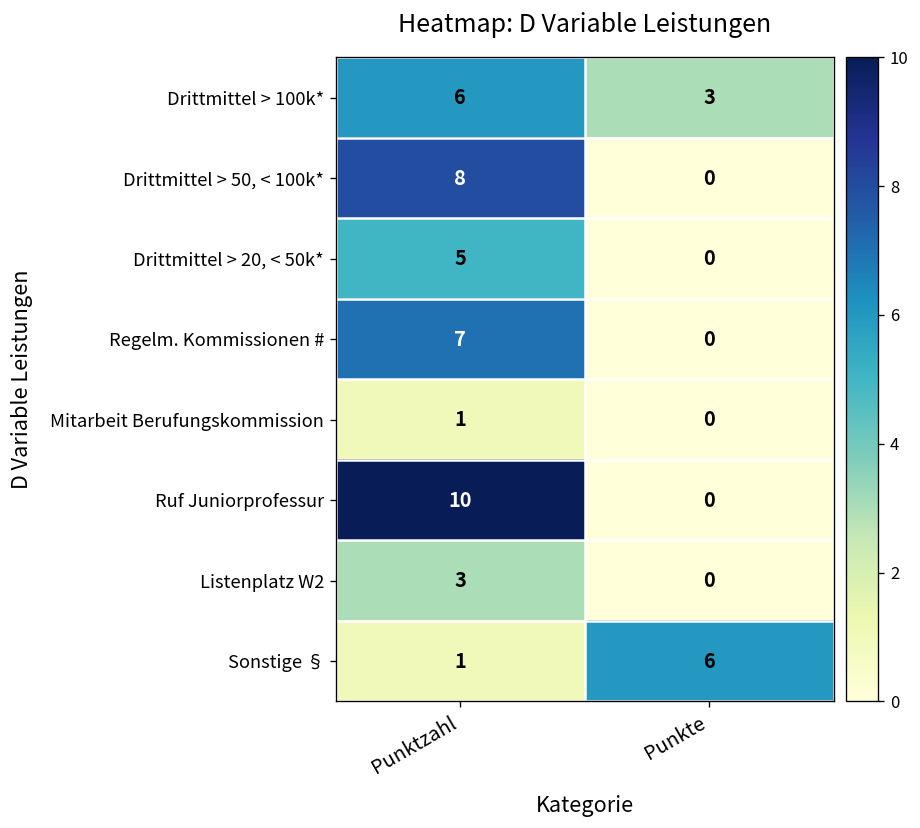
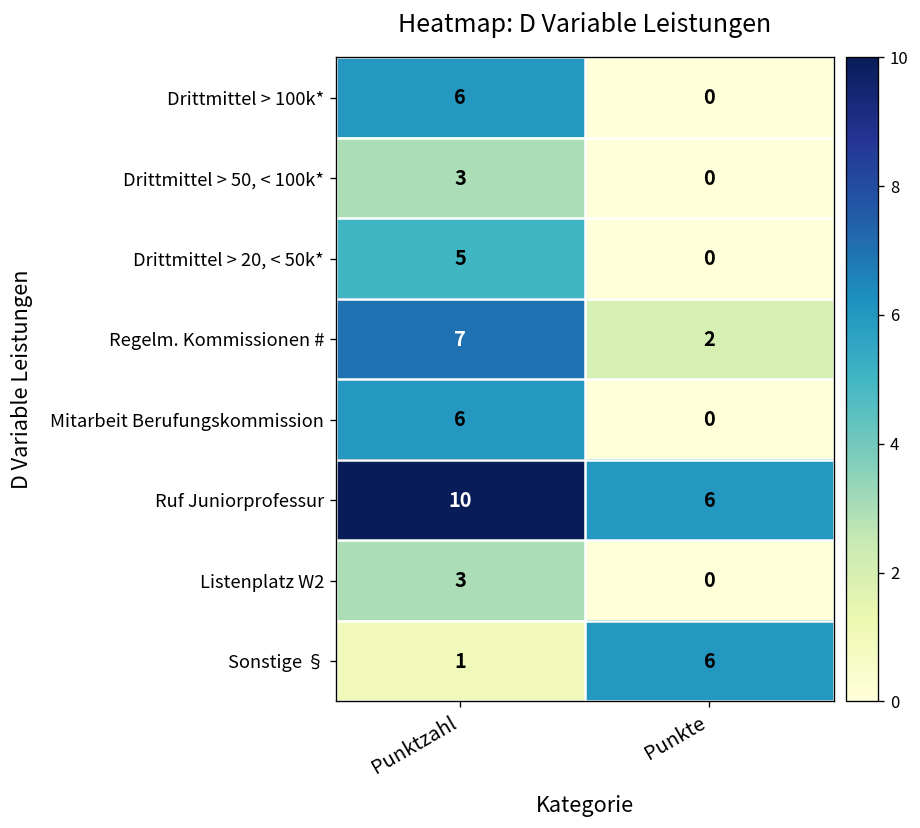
Drittmittel > 100k*, Punkte: 3 -> 0
Drittmittel > 50, < 100k*, Punktzahl: 8 -> 3
Regelm. Kommissionen #, Punkte: 0 -> 2
Mitarbeit Berufungskommission, Punktzahl: 1 -> 6
Ruf Juniorprofessur, Punkte: 0 -> 6
